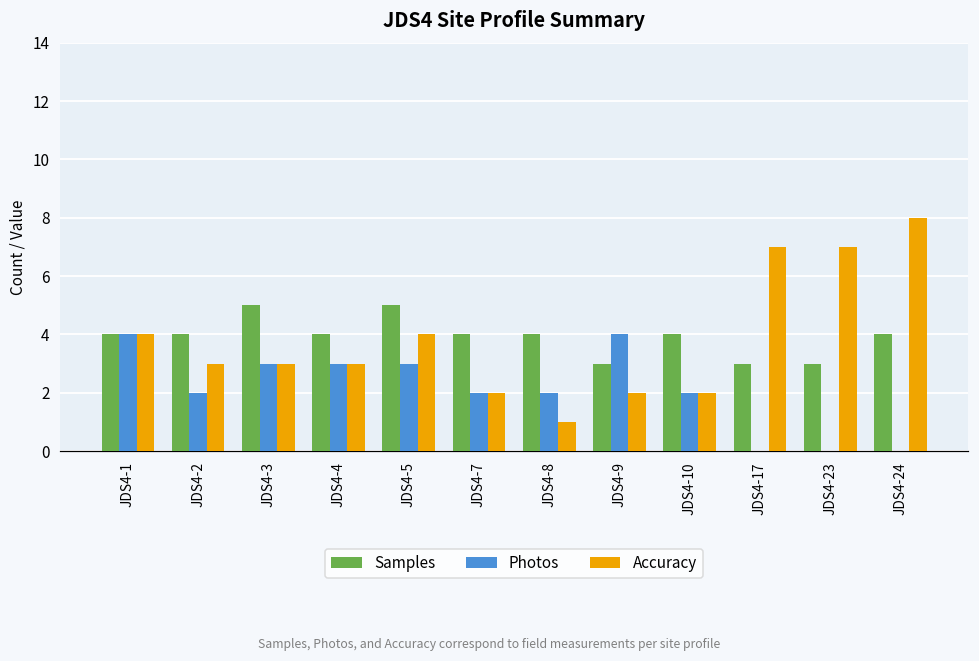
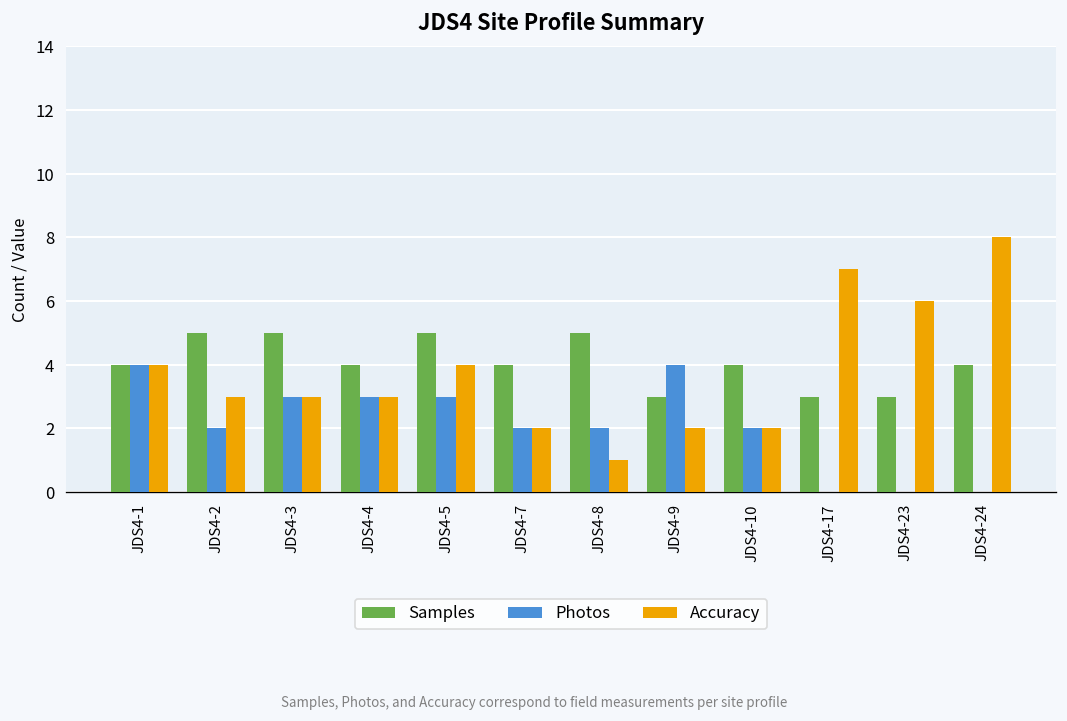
Samples, JDS4-2: 4 -> 5
Samples, JDS4-8: 4 -> 5
Accuracy, JDS4-23: 7 -> 6
